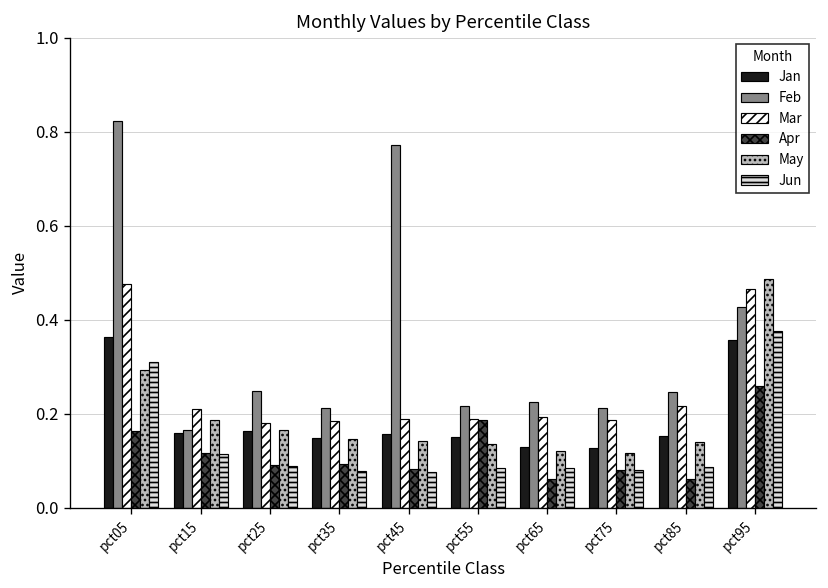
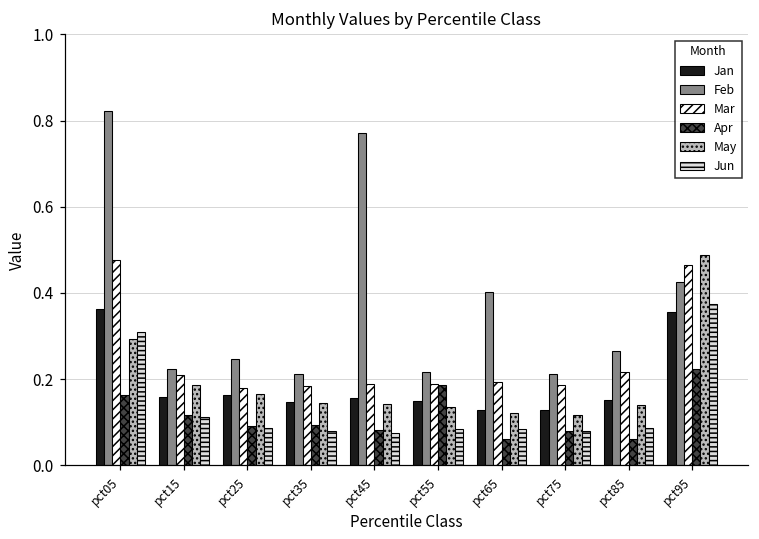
Feb, pct15: 0.16 -> 0.22
Feb, pct65: 0.22 -> 0.40
Feb, pct85: 0.25 -> 0.27
Apr, pct95: 0.26 -> 0.22
